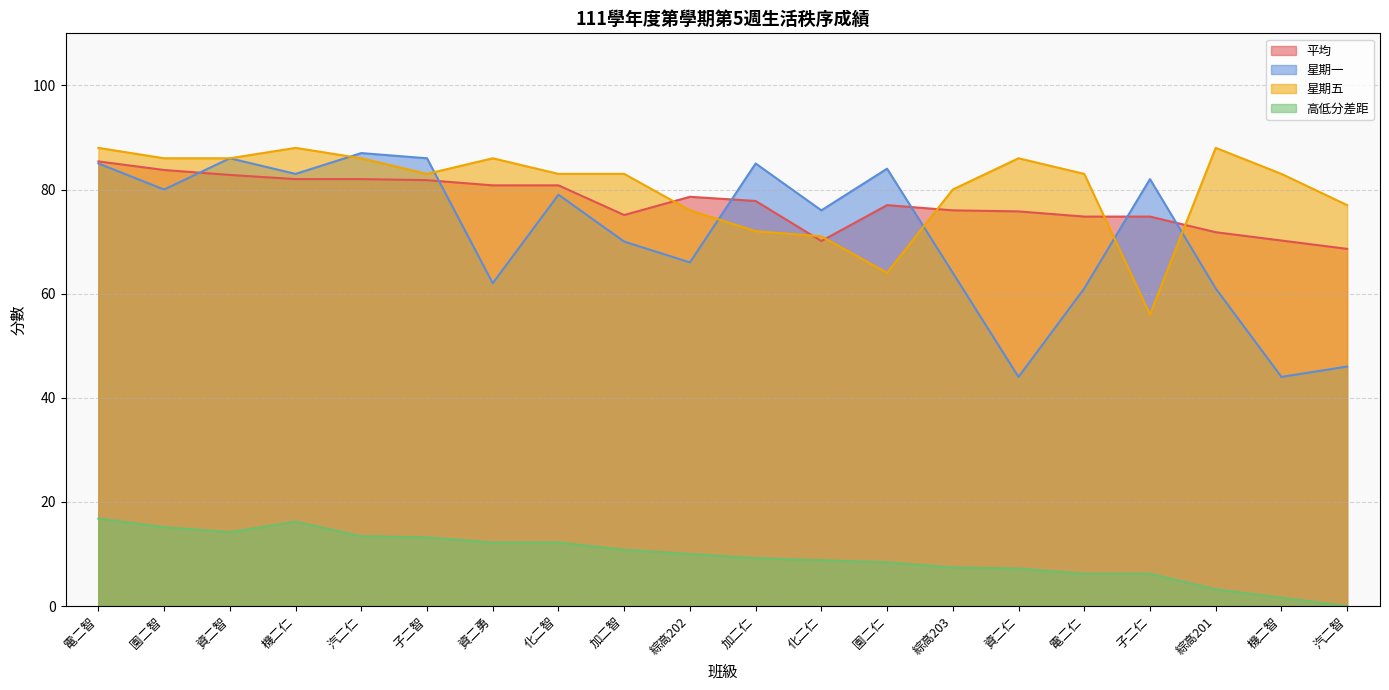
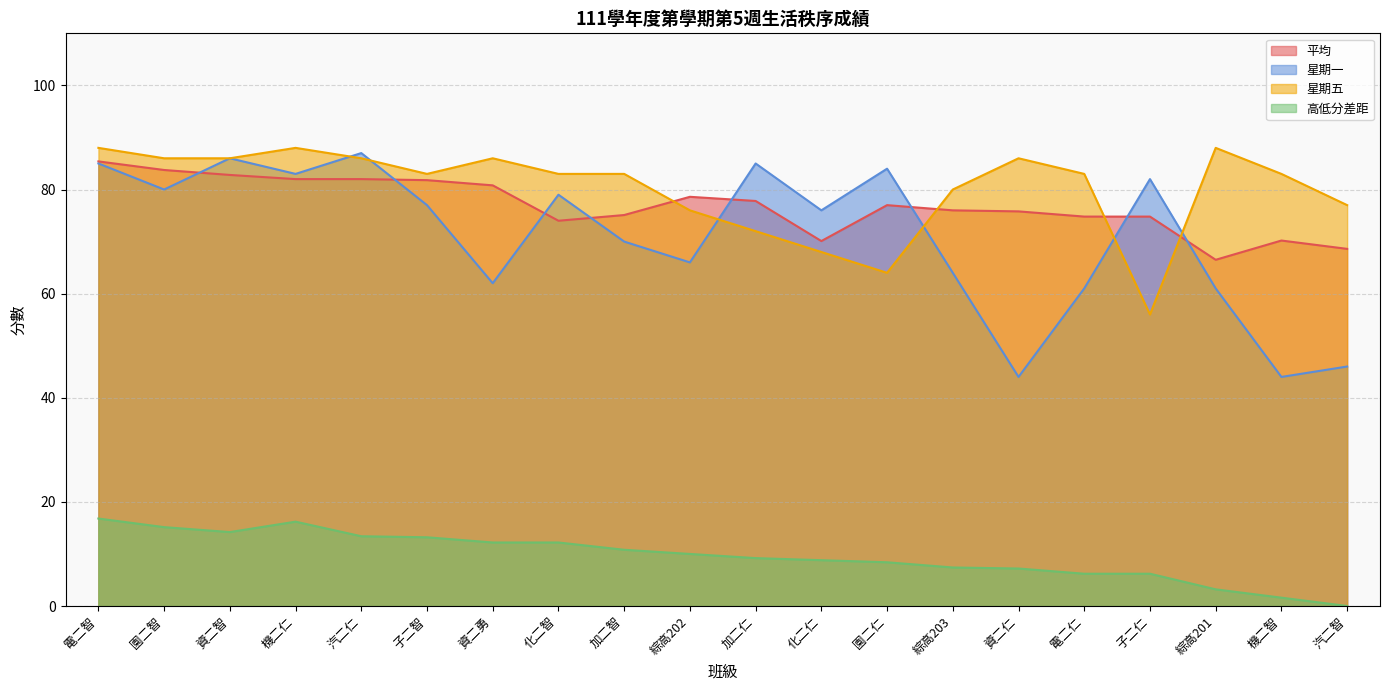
星期一, 子二智: 86 -> 77
平均, 化二智: 81 -> 74
星期五, 化二仁: 71 -> 68
平均, 綜高201: 72 -> 67
